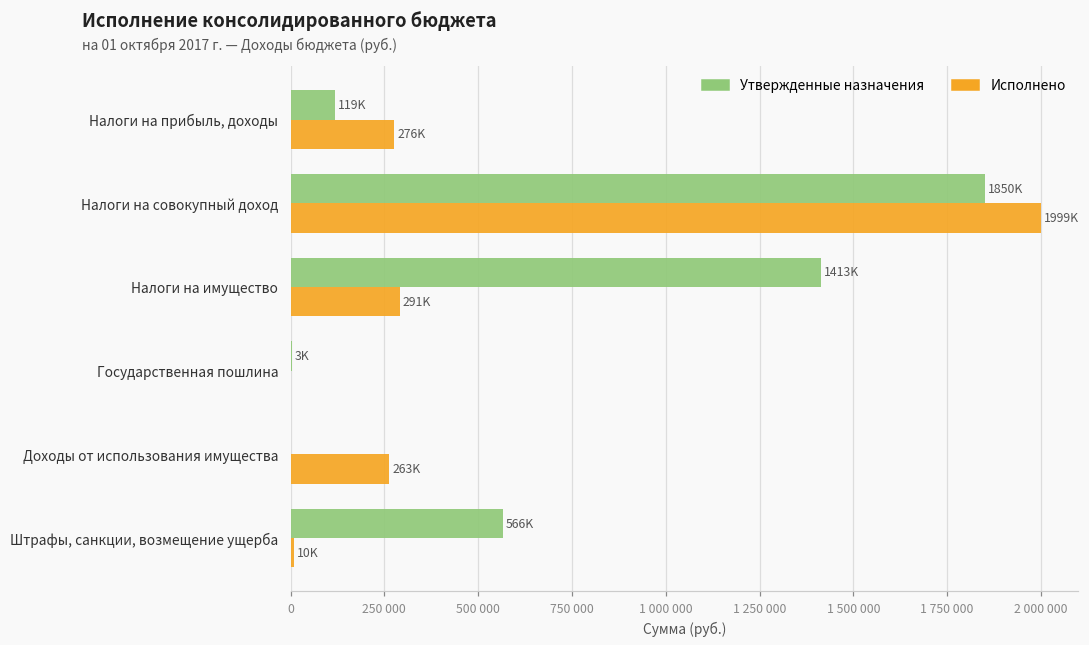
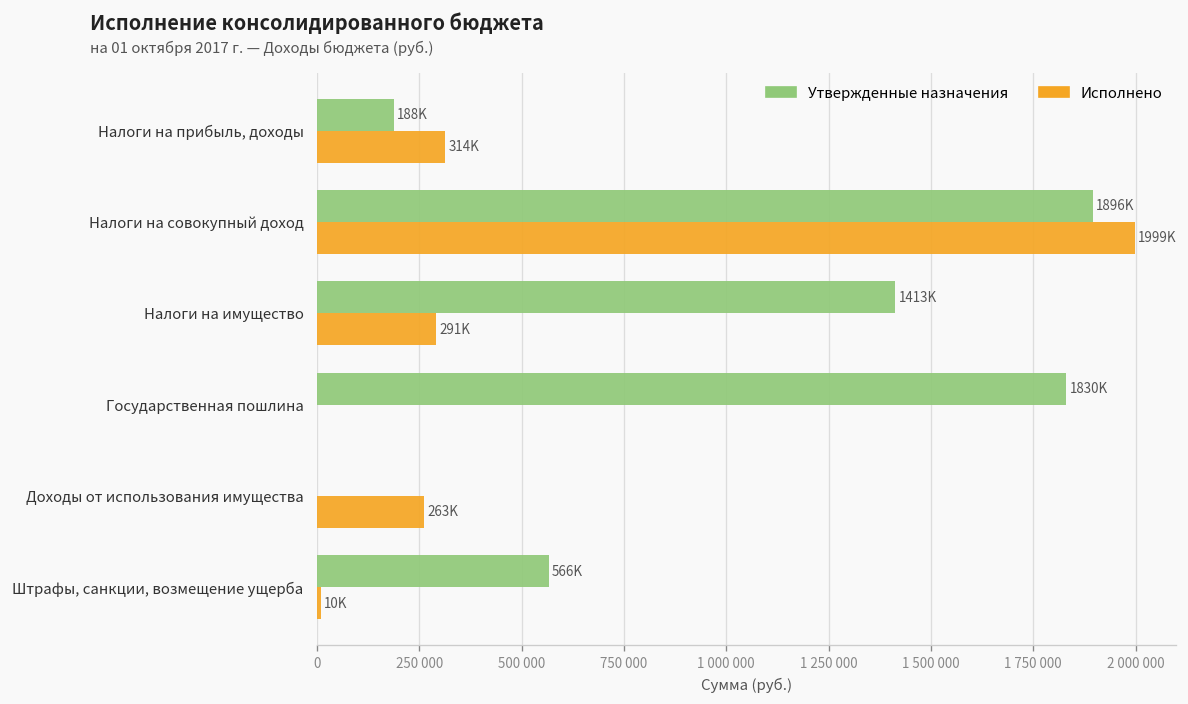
Утвержденные назначения, Налоги на прибыль, доходы: 119K -> 188K
Исполнено, Налоги на прибыль, доходы: 276K -> 314K
Утвержденные назначения, Налоги на совокупный доход: 1850K -> 1896K
Утвержденные назначения, Государственная пошлина: 3K -> 1830K
